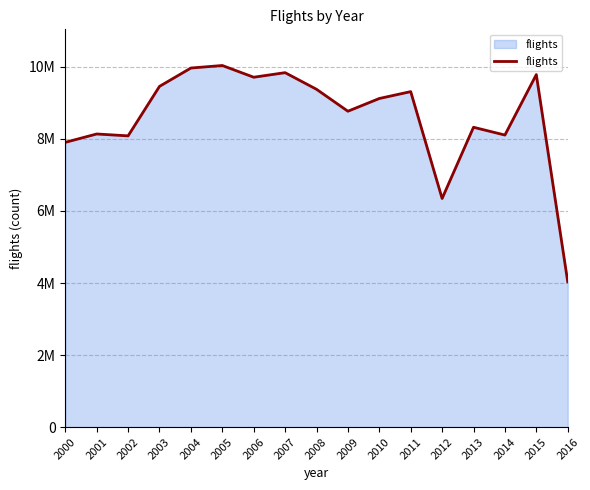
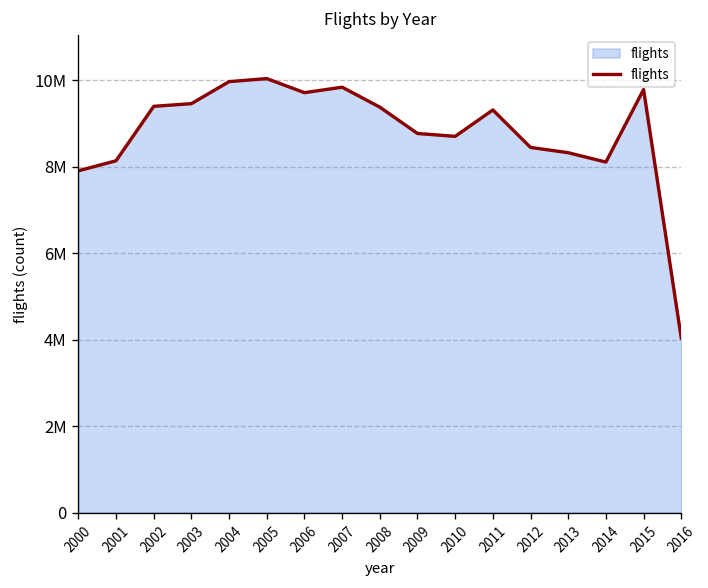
2002: 8100000 -> 9400000
2010: 9100000 -> 8700000
2012: 6300000 -> 8400000
